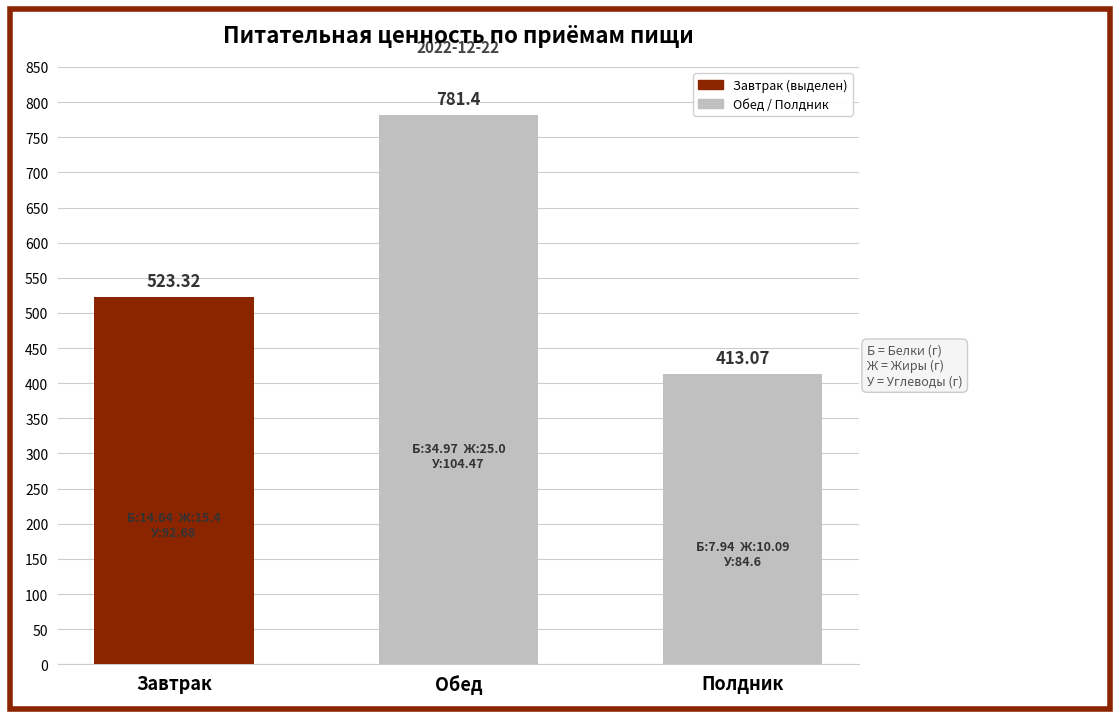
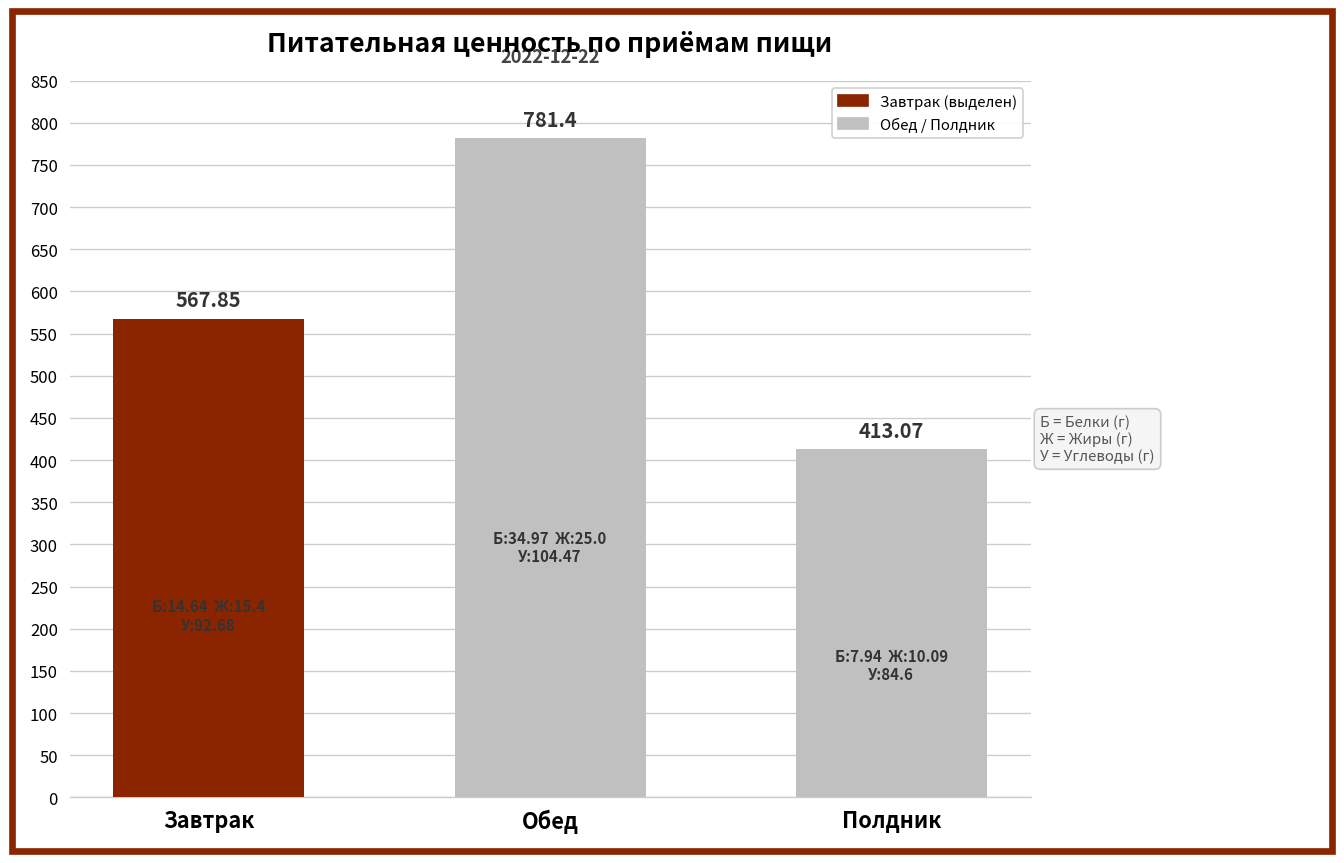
Завтрак: 523.32 -> 567.85
